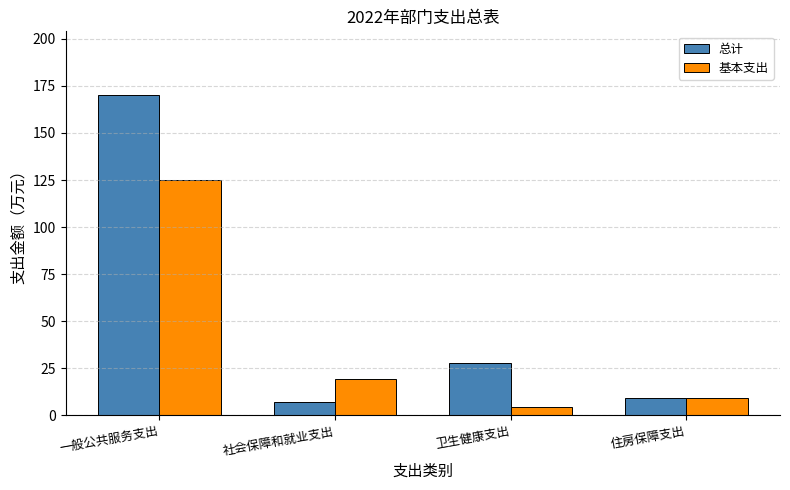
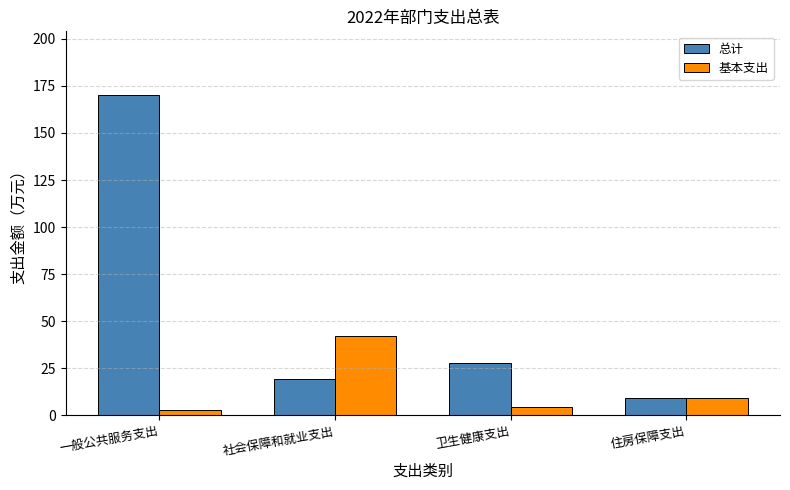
基本支出, 一般公共服务支出: 125 -> 3
总计, 社会保障和就业支出: 7 -> 20
基本支出, 社会保障和就业支出: 20 -> 42
